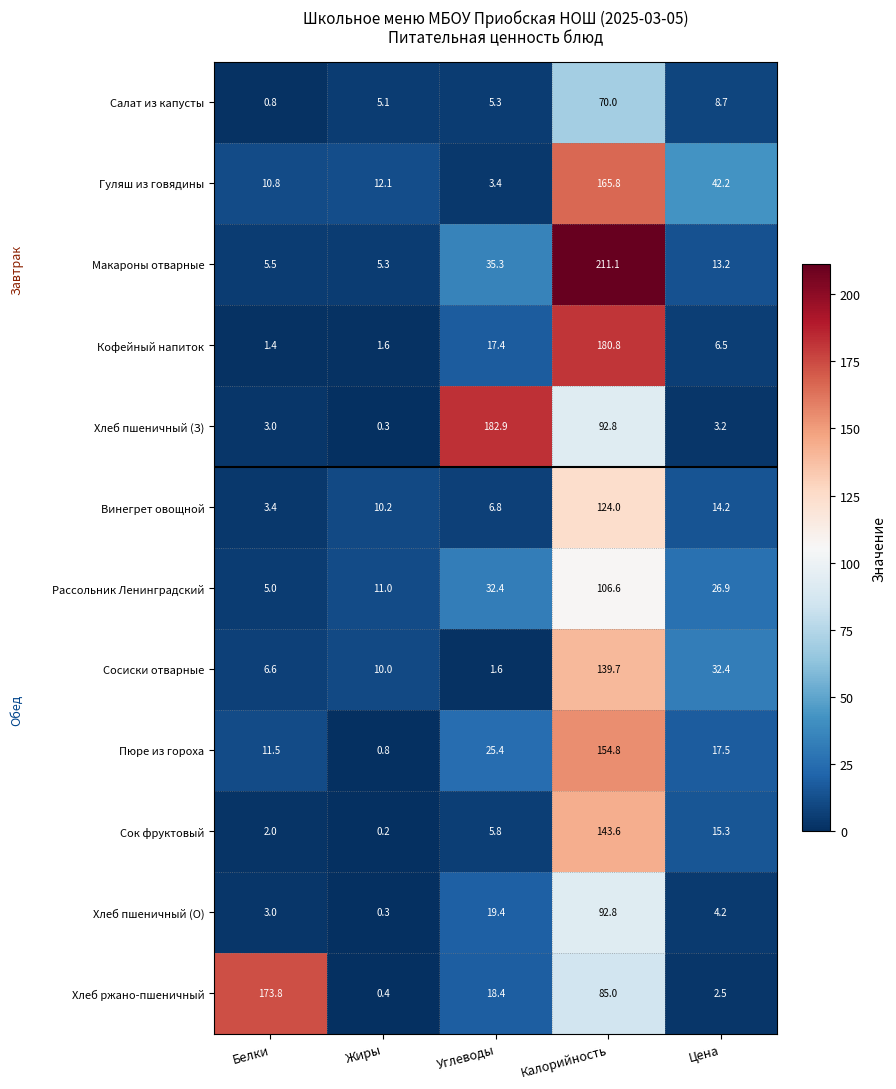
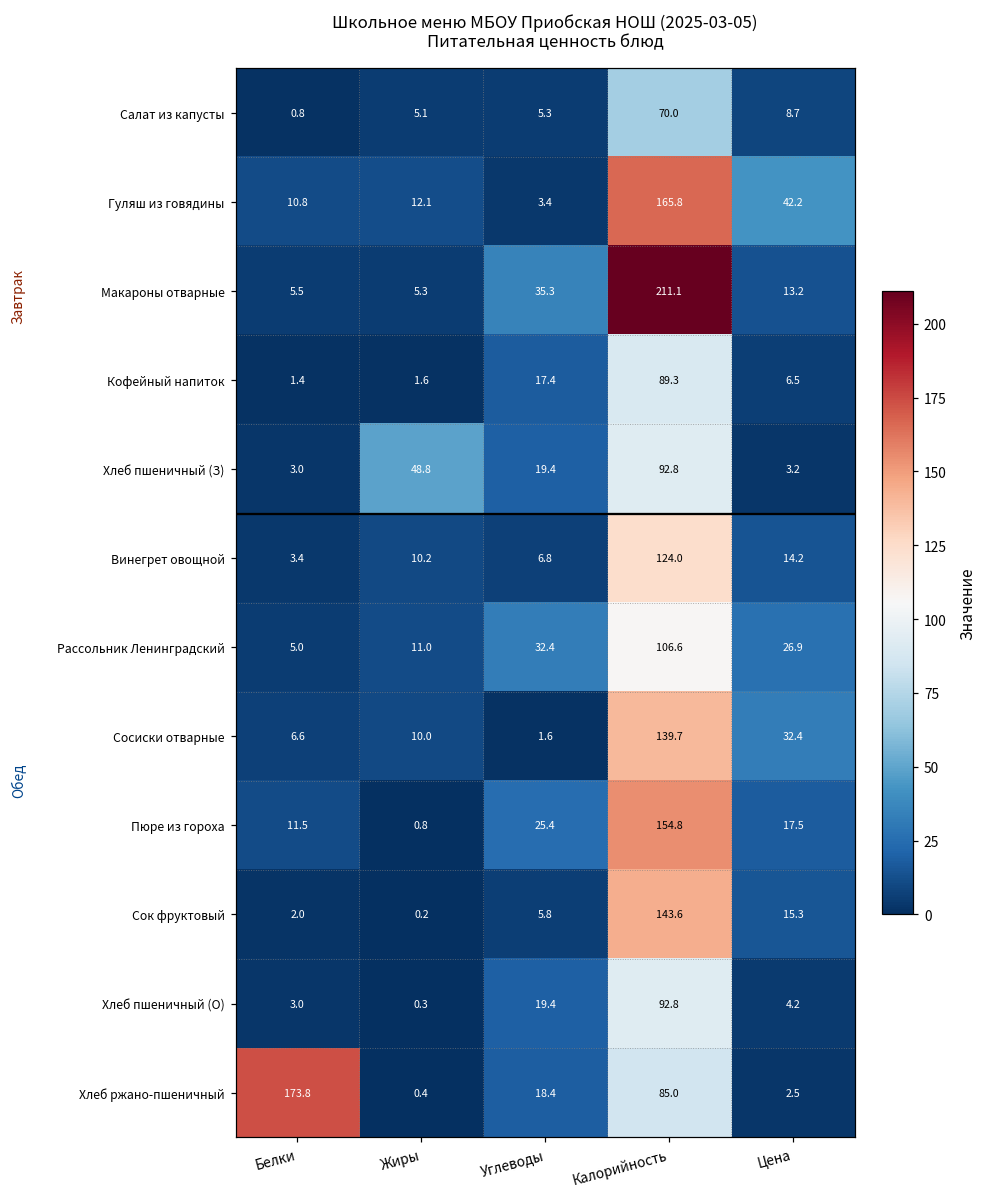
Кофейный напиток, Калорийность: 180.8 -> 89.3
Хлеб пшеничный (З), Жиры: 0.3 -> 48.8
Хлеб пшеничный (З), Углеводы: 182.9 -> 19.4
